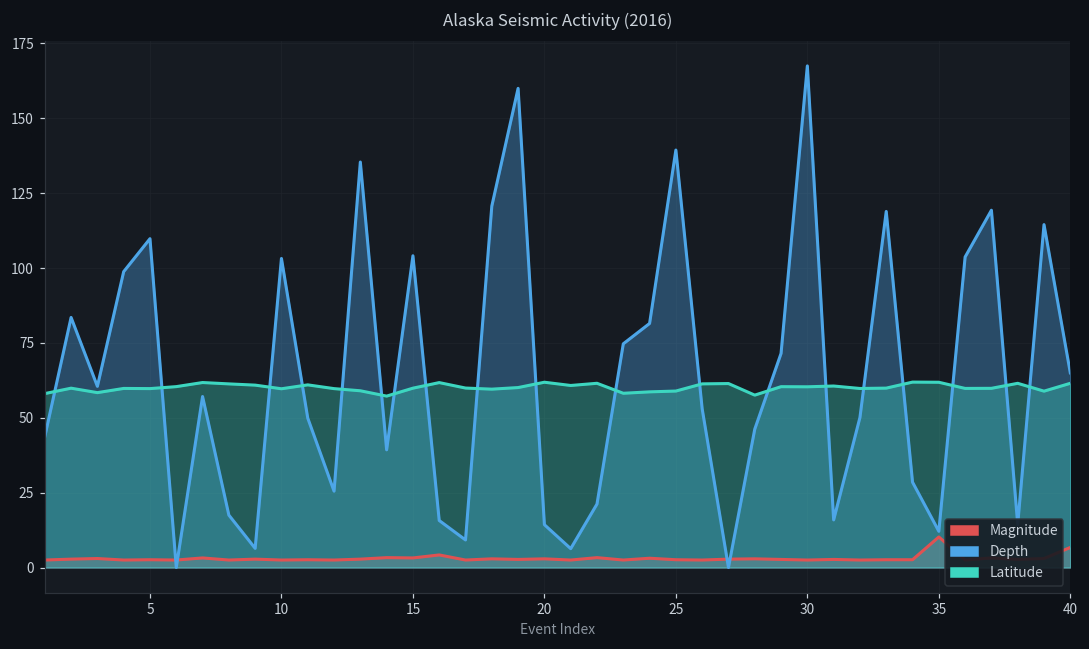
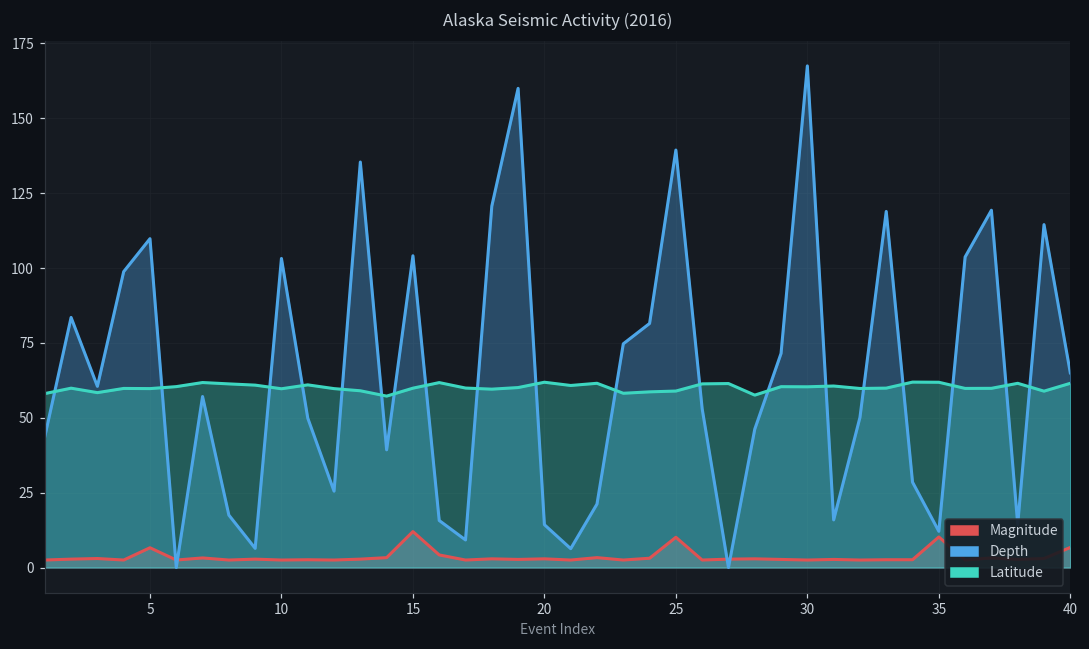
Magnitude, 5: 3 -> 7
Magnitude, 15: 3 -> 12
Magnitude, 25: 3 -> 10
